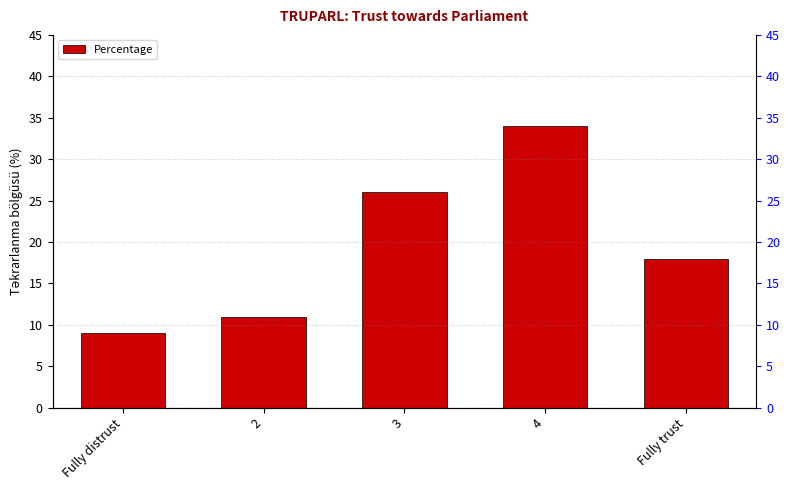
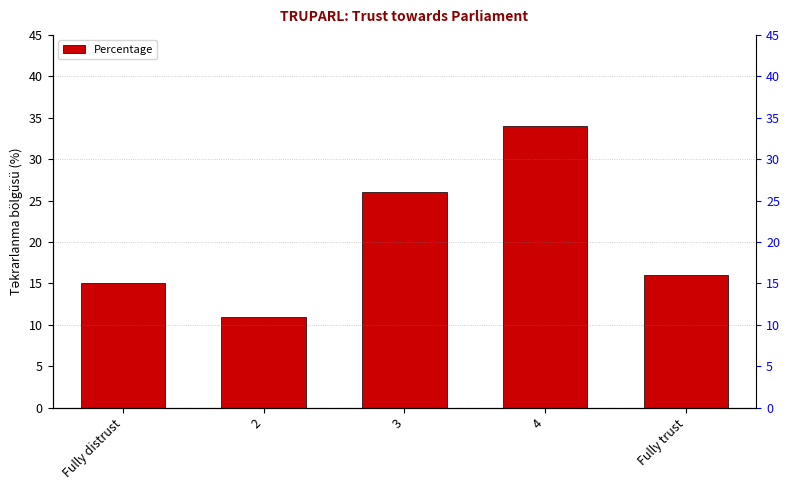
Fully distrust: 9 -> 15
Fully trust: 18 -> 16
